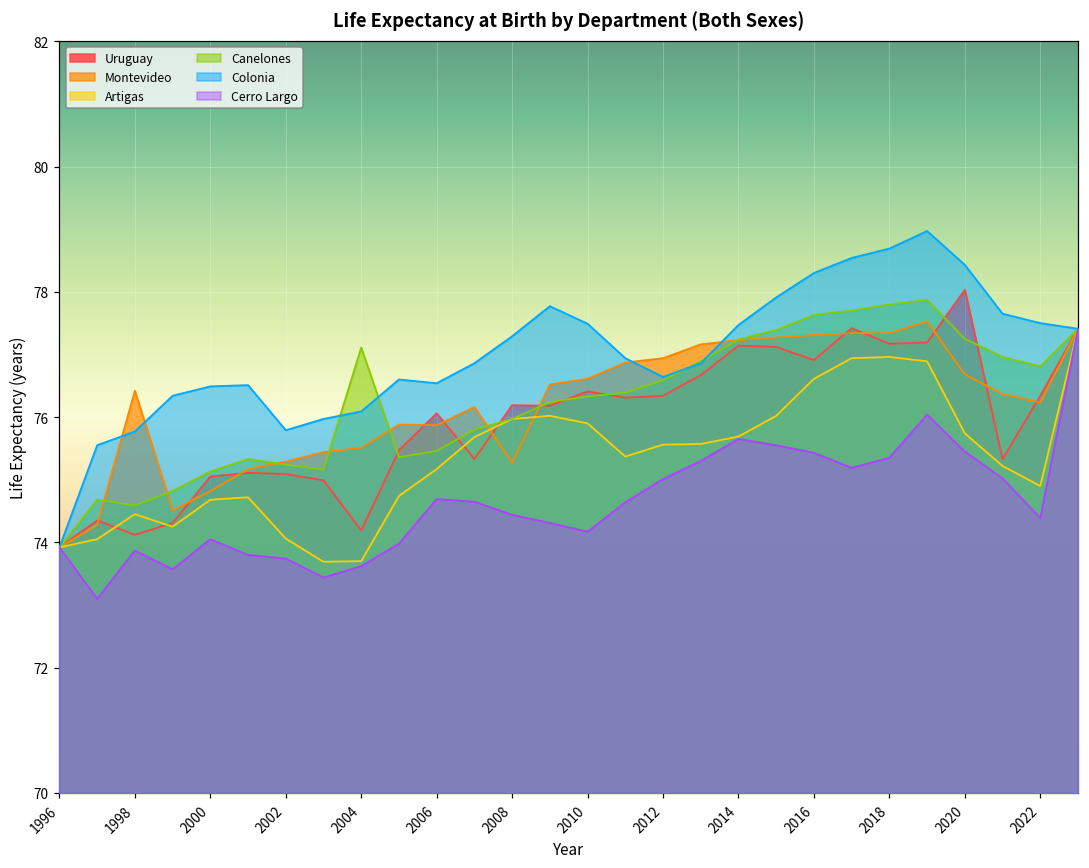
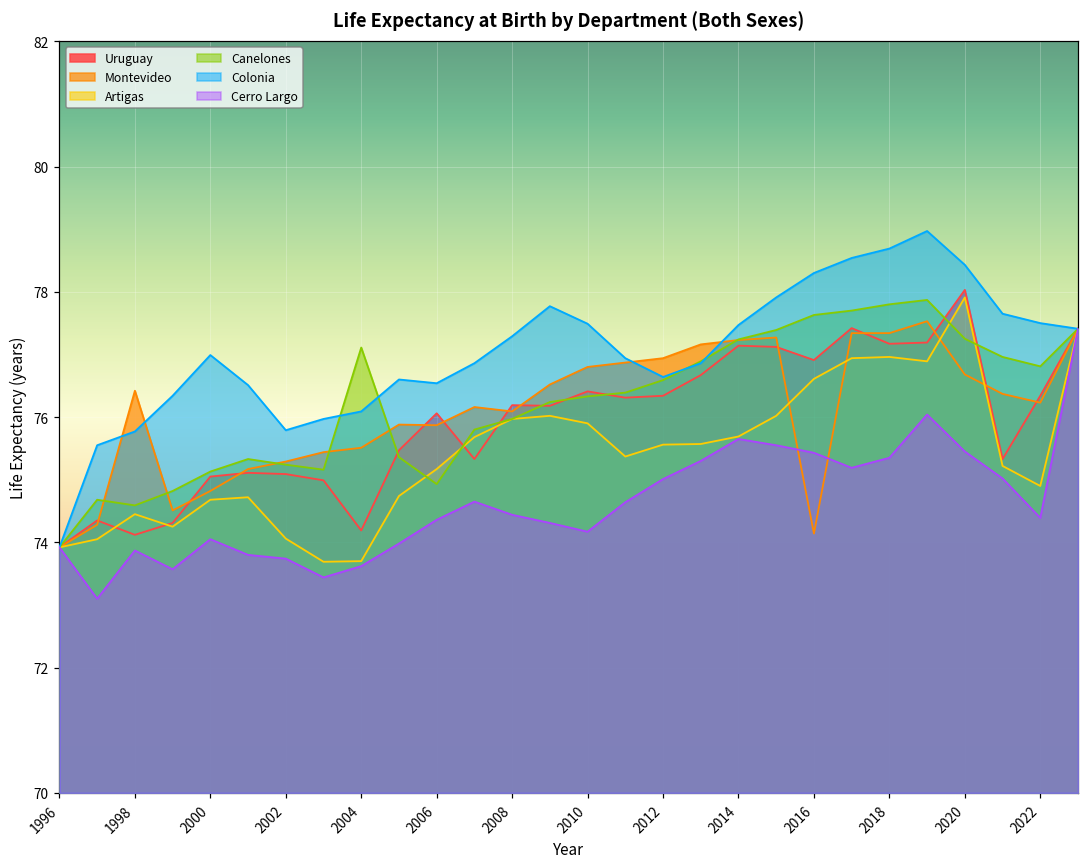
Colonia, 2000: 76.5 -> 77.0
Canelones, 2006: 75.5 -> 74.9
Cerro Largo, 2006: 74.7 -> 74.4
Montevideo, 2008: 75.3 -> 76.1
Montevideo, 2010: 76.6 -> 76.8
Montevideo, 2016: 77.3 -> 74.1
Artigas, 2020: 75.7 -> 77.9
